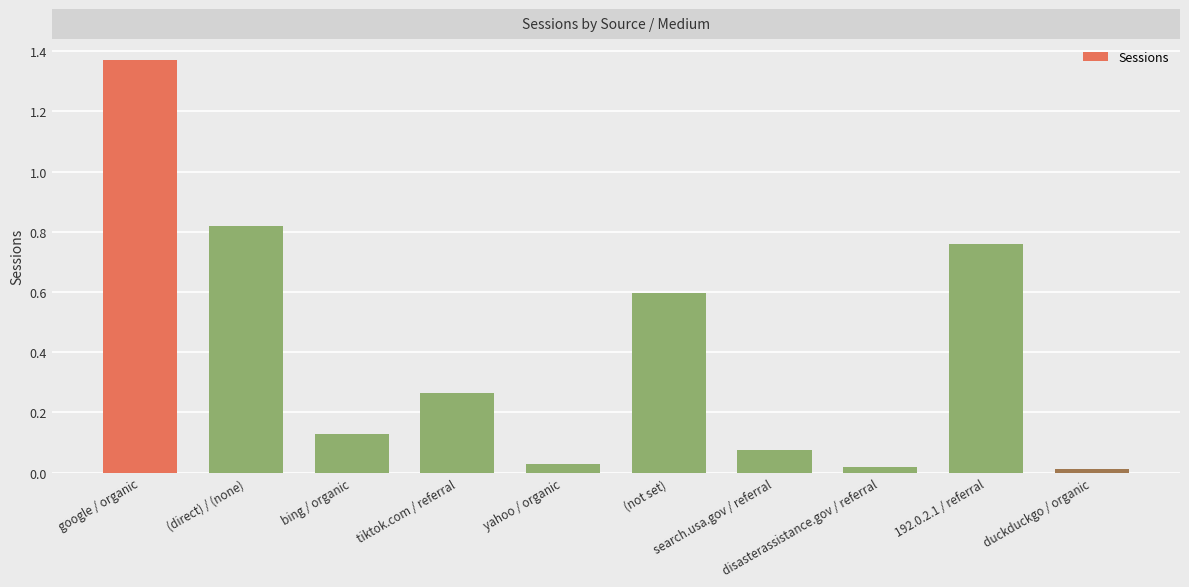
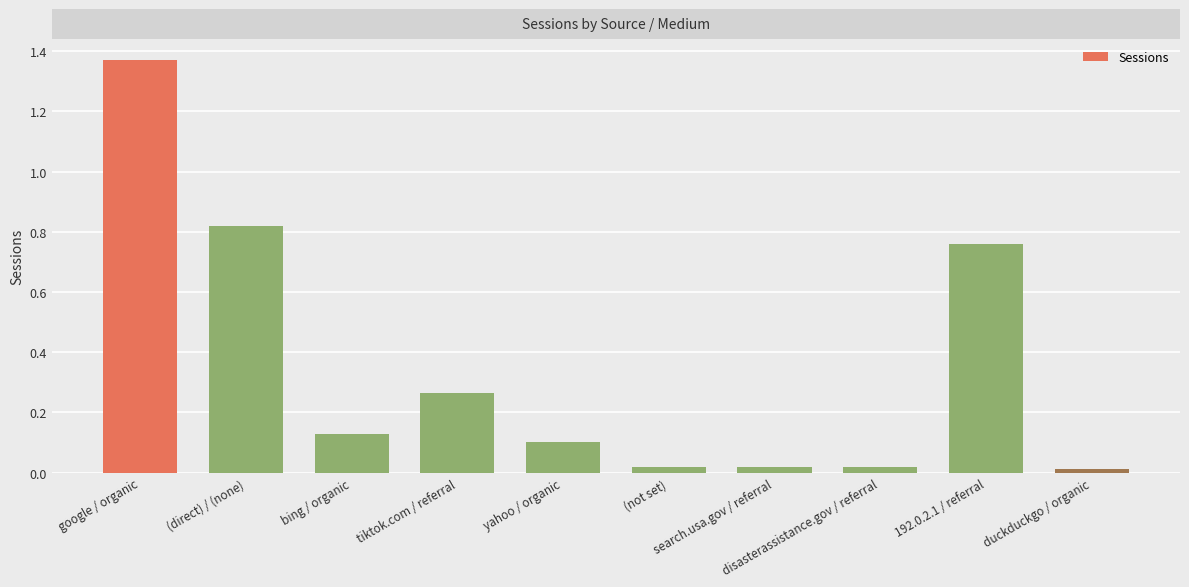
yahoo / organic: 30000 -> 100000
(not set): 600000 -> 20000
search.usa.gov / referral: 80000 -> 20000
